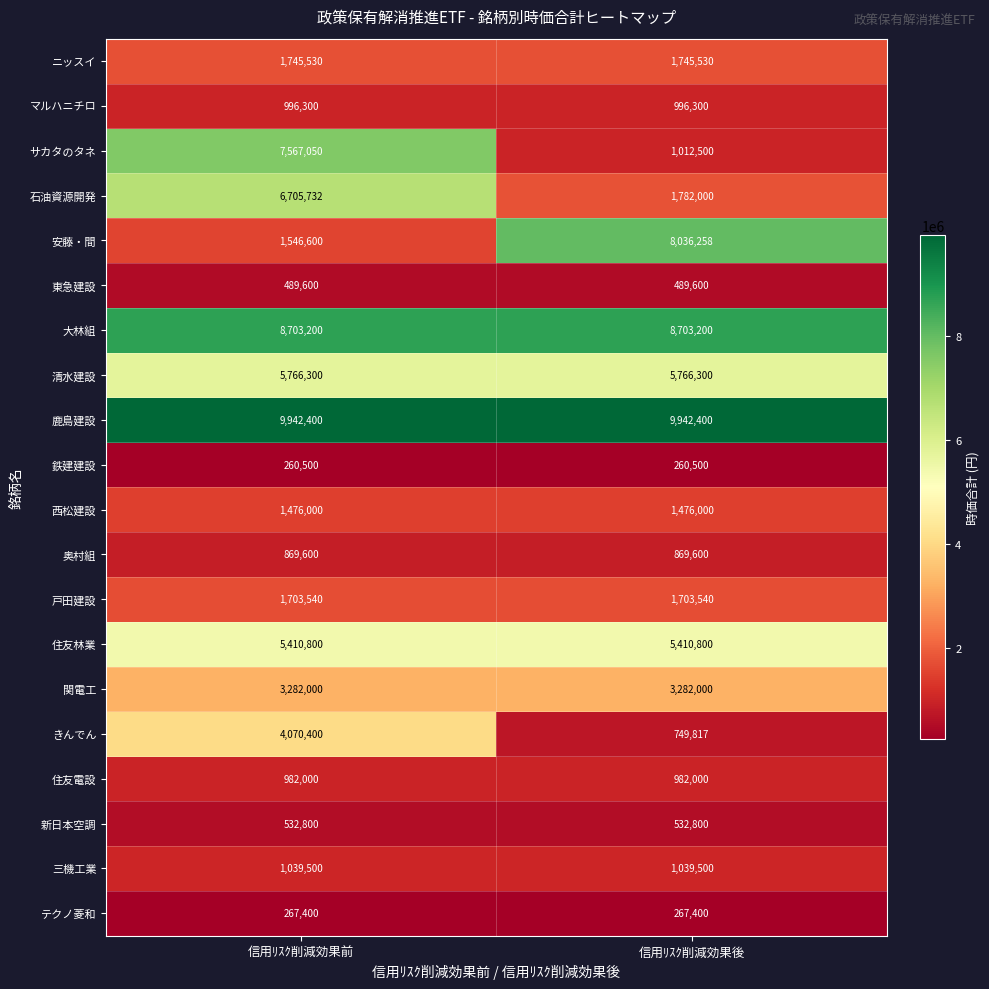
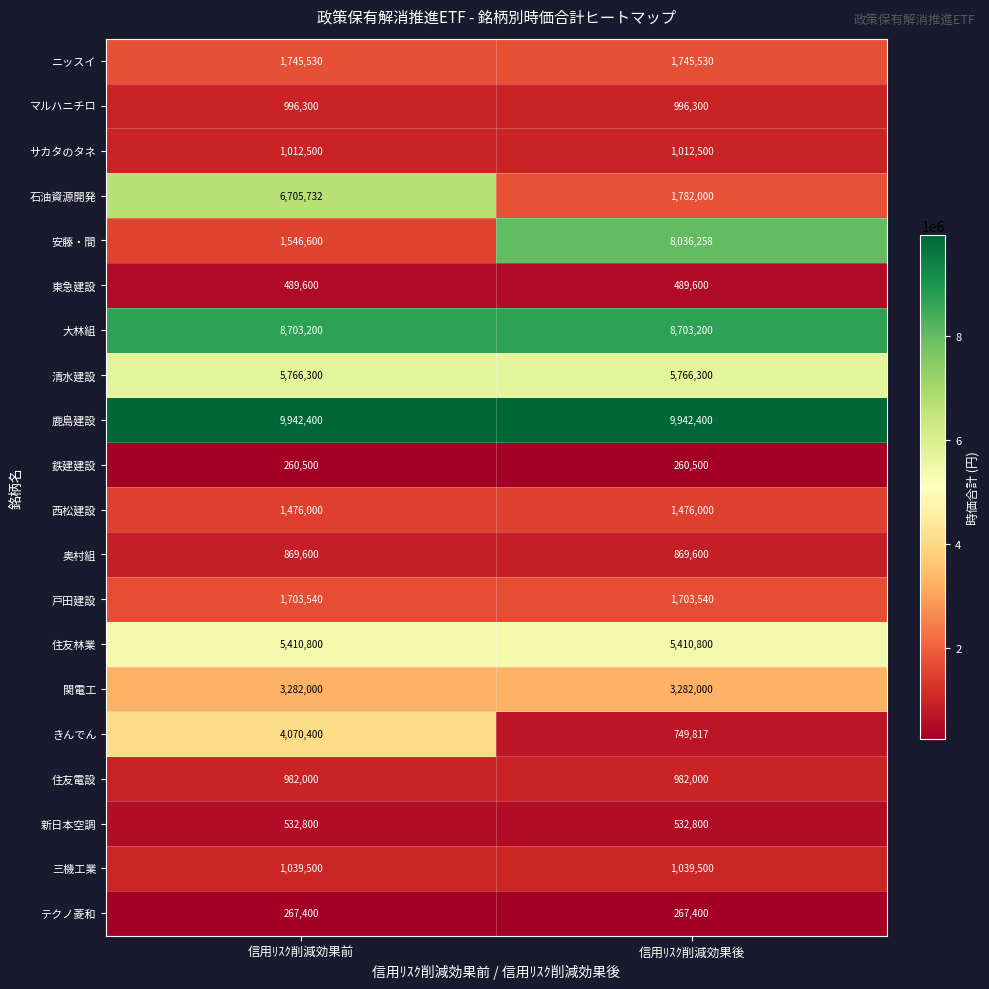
サカタのタネ, 信用ﾘｽｸ削減効果前: 7,567,050 -> 1,012,500
